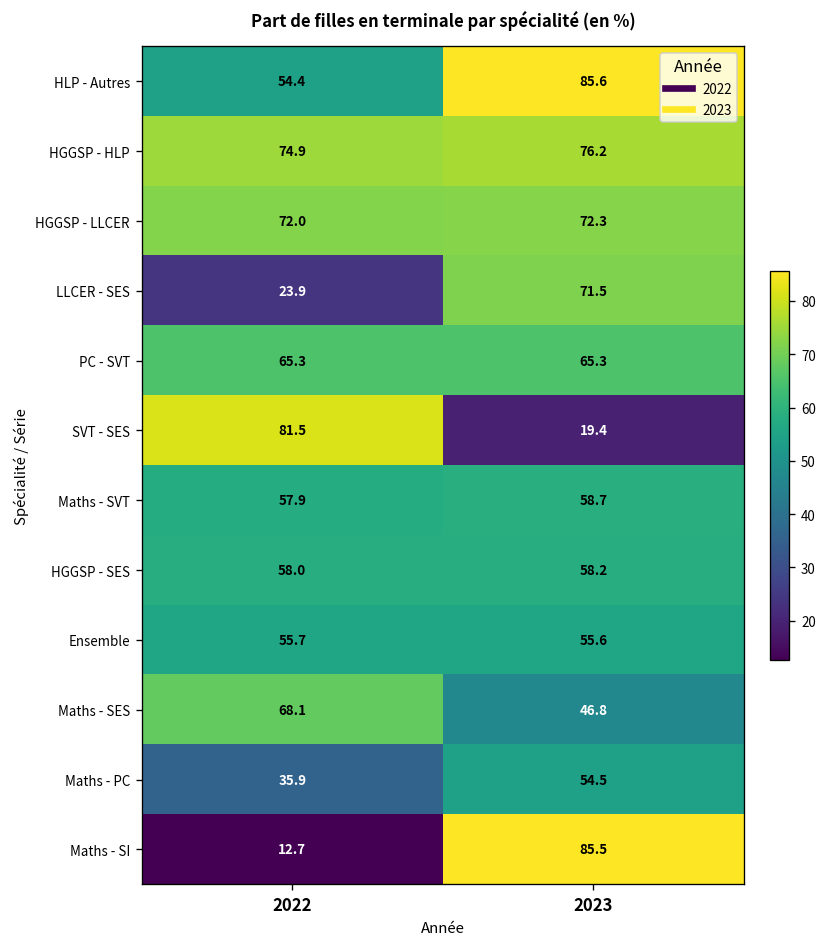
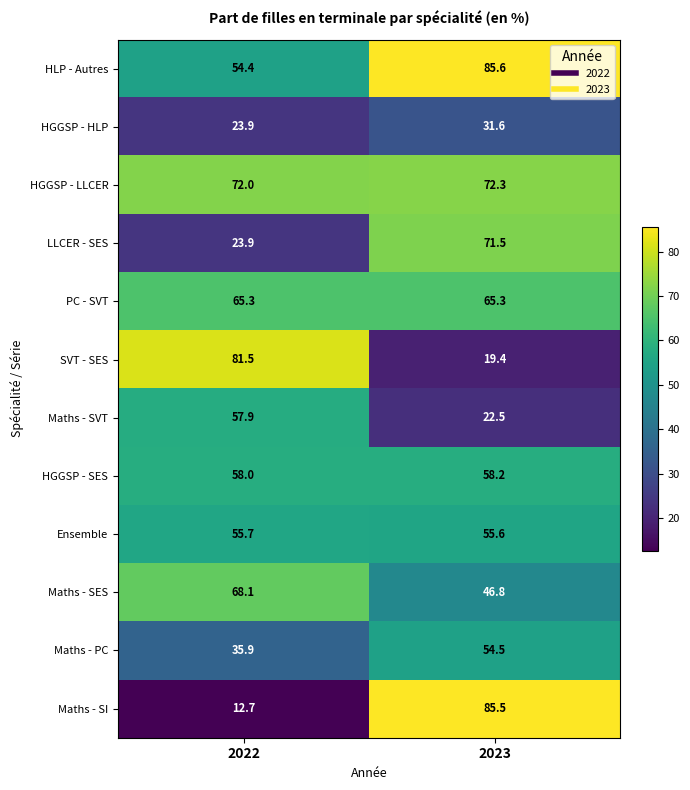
HGGSP - HLP, 2022: 74.9 -> 23.9
HGGSP - HLP, 2023: 76.2 -> 31.6
Maths - SVT, 2023: 58.7 -> 22.5
